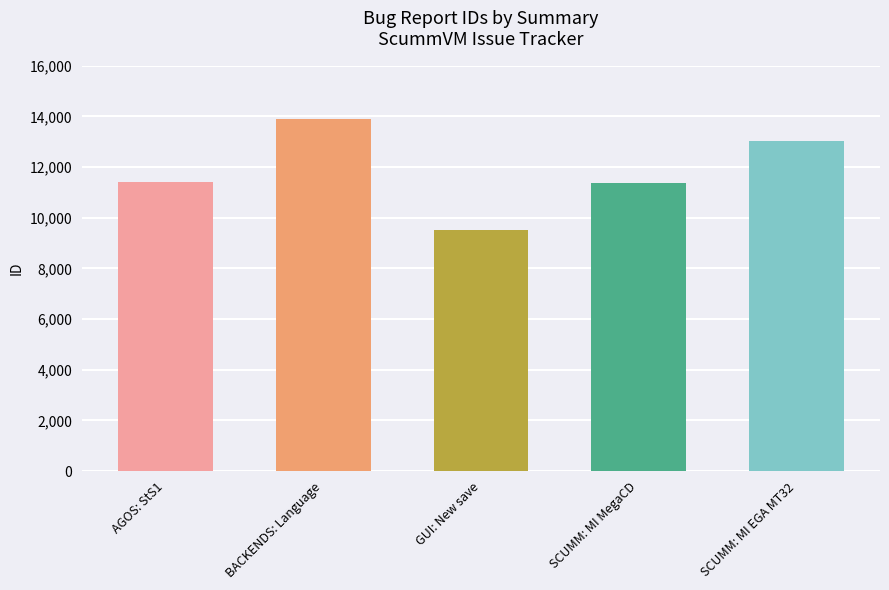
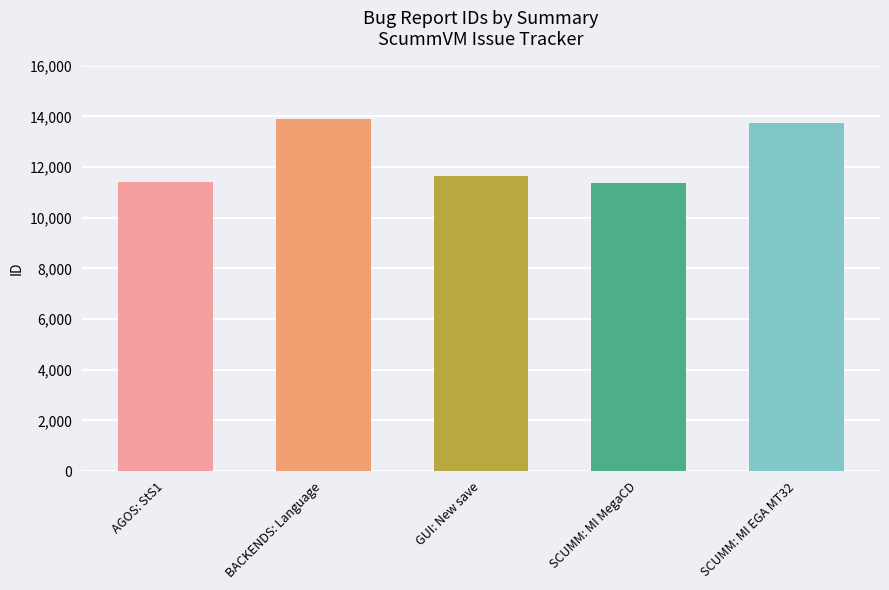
GUI: New save: 9,500 -> 11,600
SCUMM: MI EGA MT32: 13,000 -> 13,700
